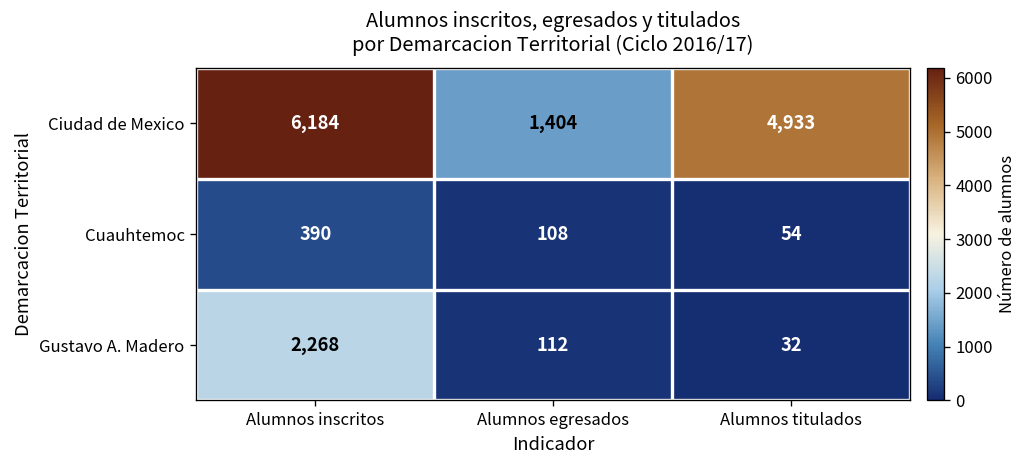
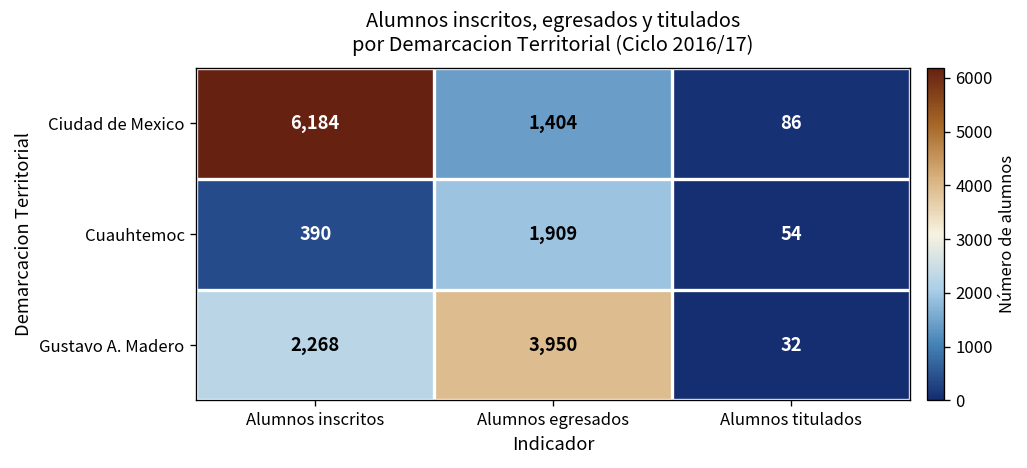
Ciudad de Mexico, Alumnos titulados: 4,933 -> 86
Cuauhtemoc, Alumnos egresados: 108 -> 1,909
Gustavo A. Madero, Alumnos egresados: 112 -> 3,950
